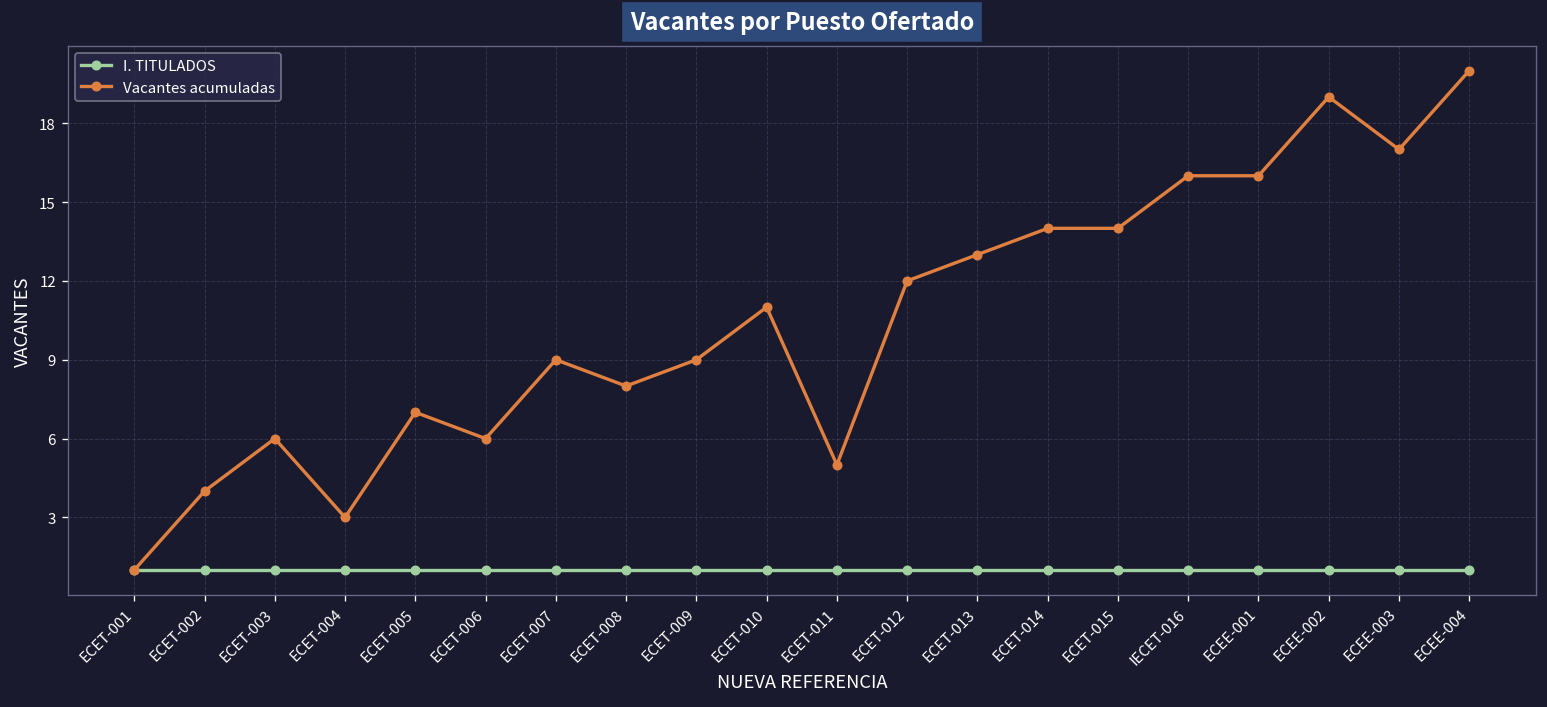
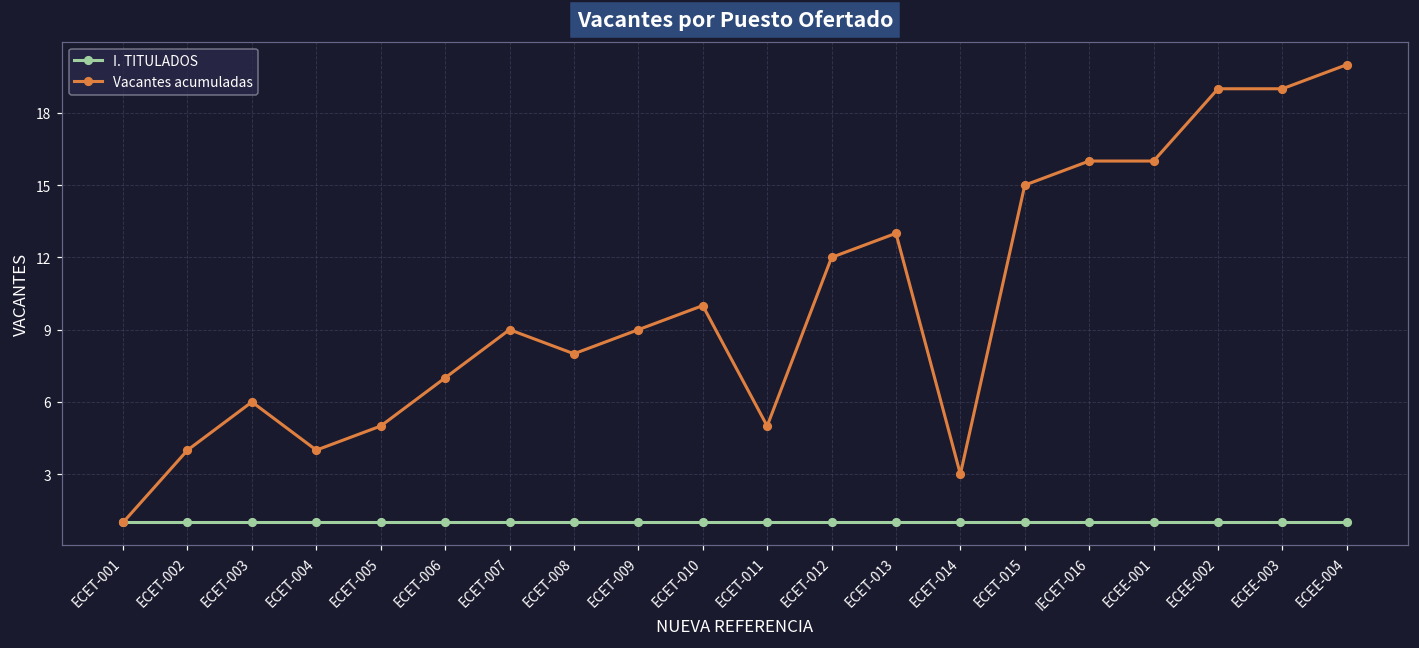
Vacantes acumuladas, ECET-004: 3 -> 4
Vacantes acumuladas, ECET-005: 7 -> 5
Vacantes acumuladas, ECET-006: 6 -> 7
Vacantes acumuladas, ECET-010: 11 -> 10
Vacantes acumuladas, ECET-014: 14 -> 3
Vacantes acumuladas, ECET-015: 14 -> 15
Vacantes acumuladas, ECEE-003: 17 -> 19
